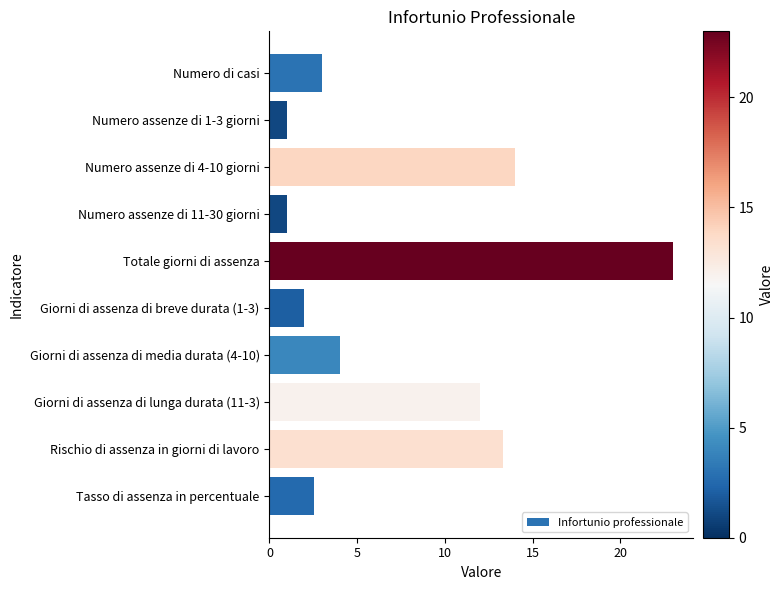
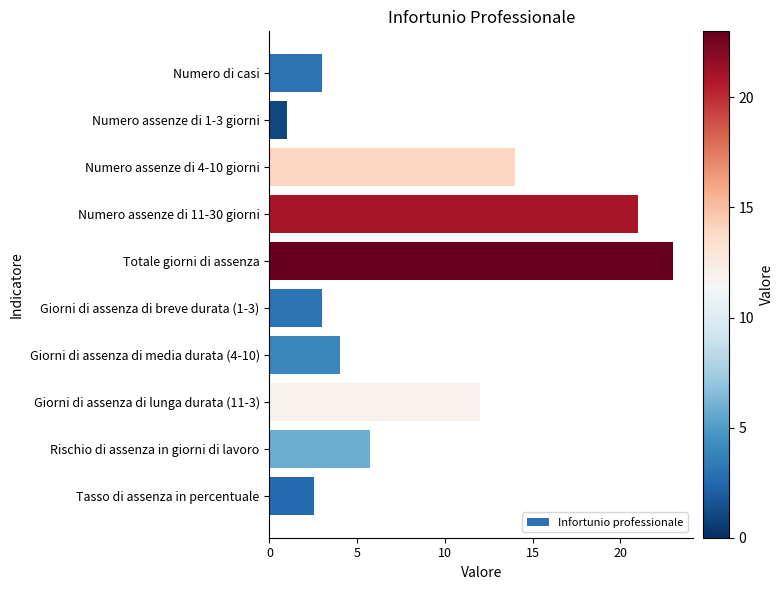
Numero assenze di 11-30 giorni: 1 -> 21
Giorni di assenza di breve durata (1-3): 2 -> 3
Rischio di assenza in giorni di lavoro: 13.3 -> 5.8
